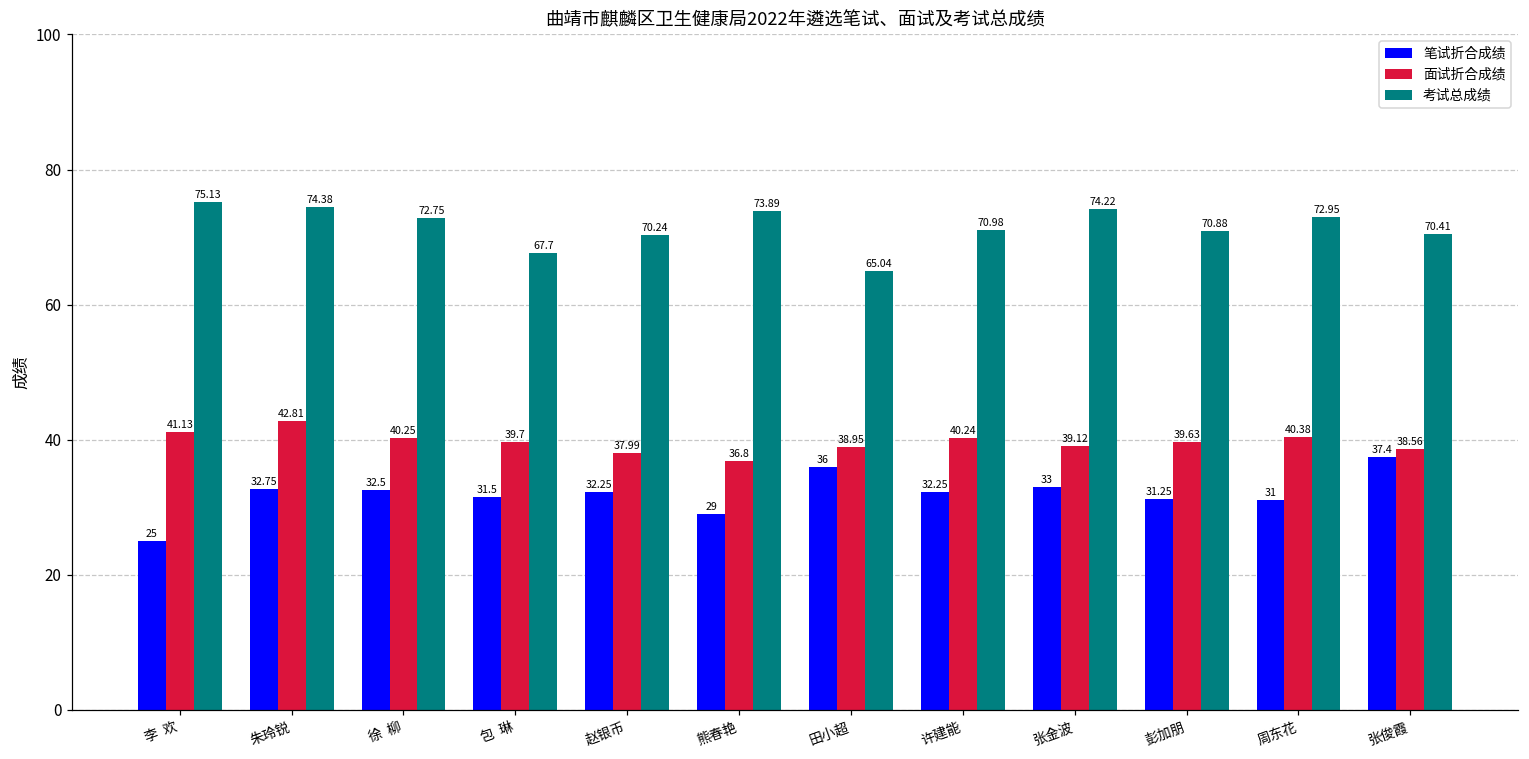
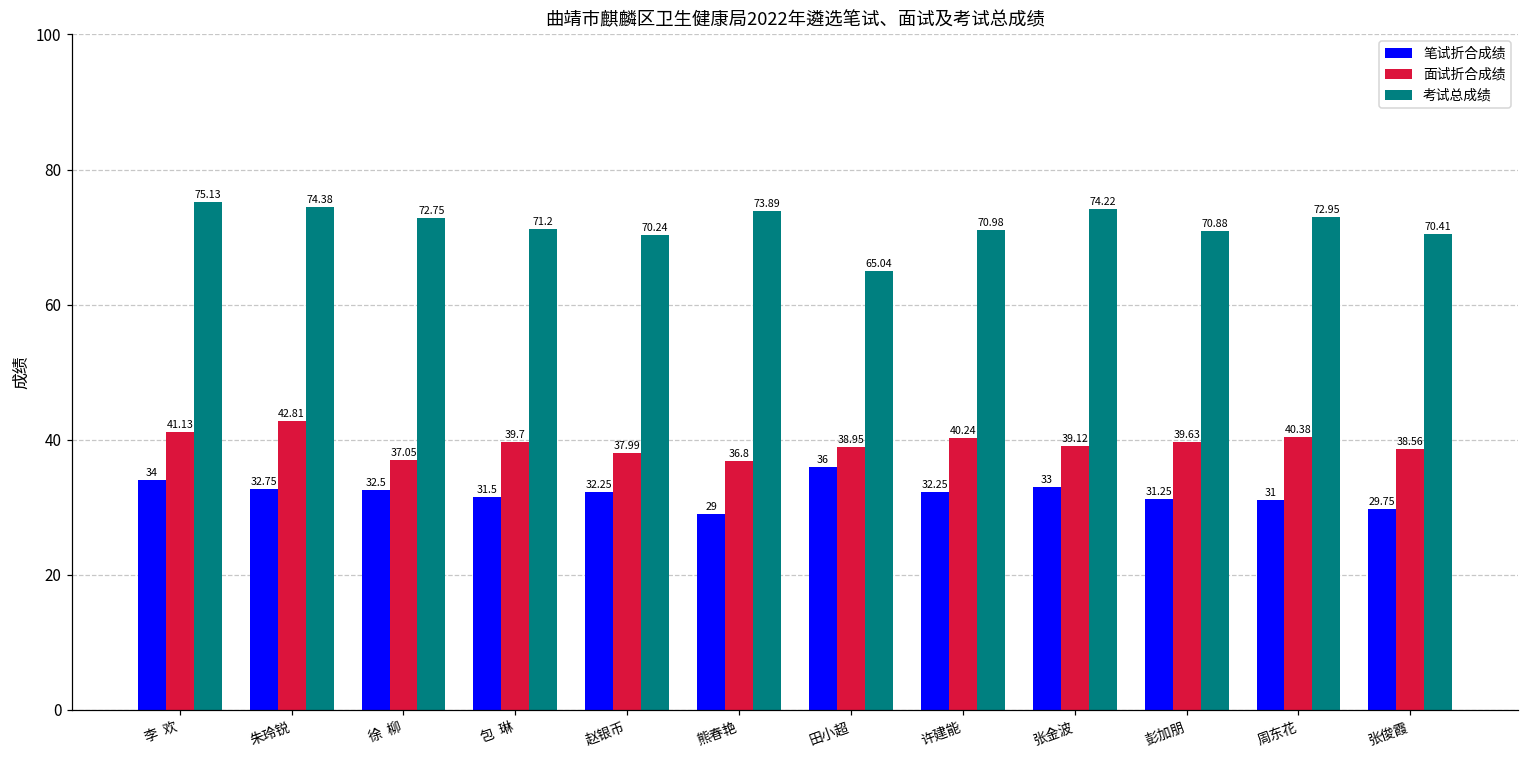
笔试折合成绩, 李 欢: 25 -> 34
面试折合成绩, 徐 柳: 40.25 -> 37.05
考试总成绩, 包 琳: 67.7 -> 71.2
笔试折合成绩, 张俊霞: 37.4 -> 29.75
